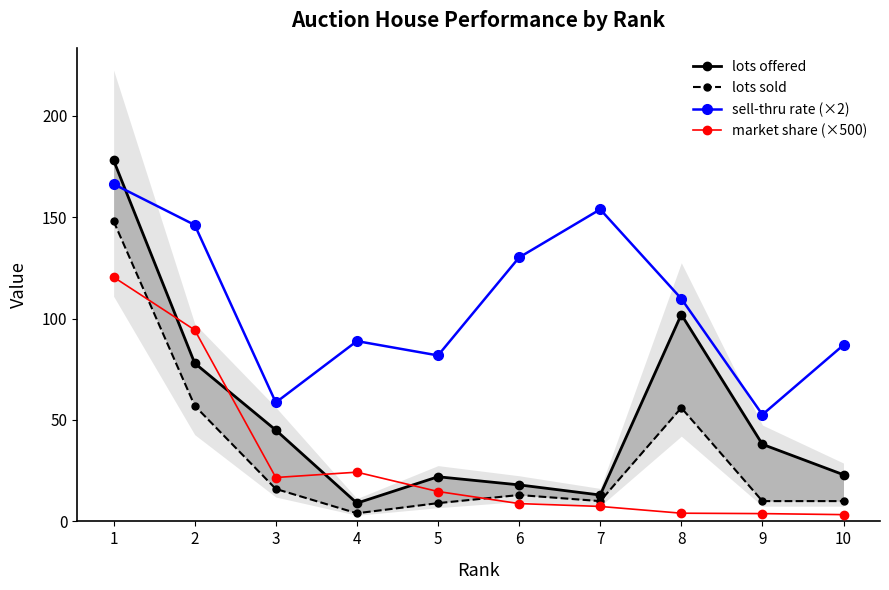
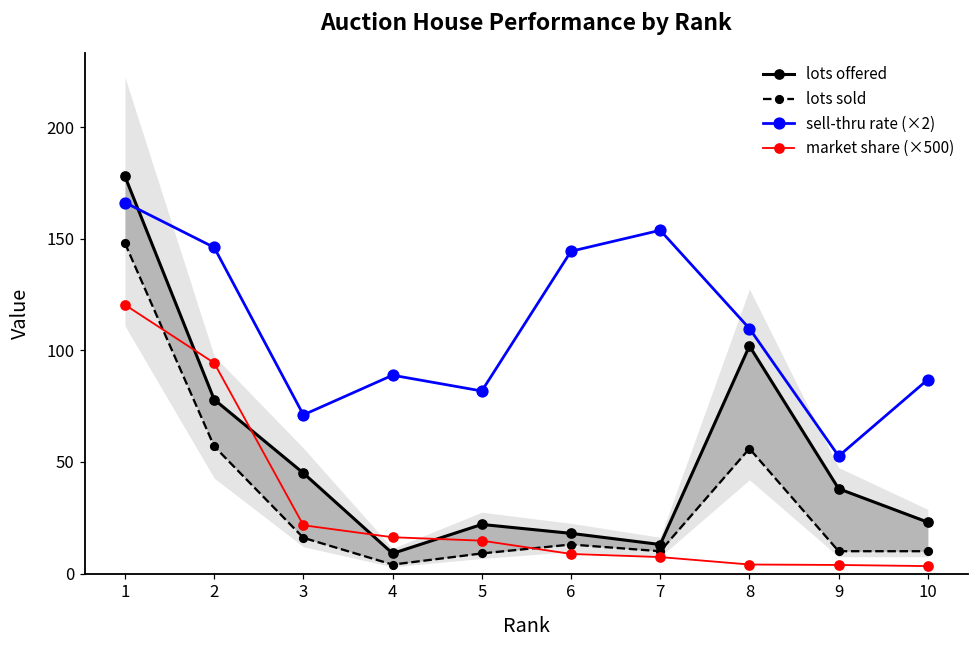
sell-thru rate (×2), 3: 59 -> 71
market share (×500), 4: 24 -> 16
sell-thru rate (×2), 6: 130 -> 144
